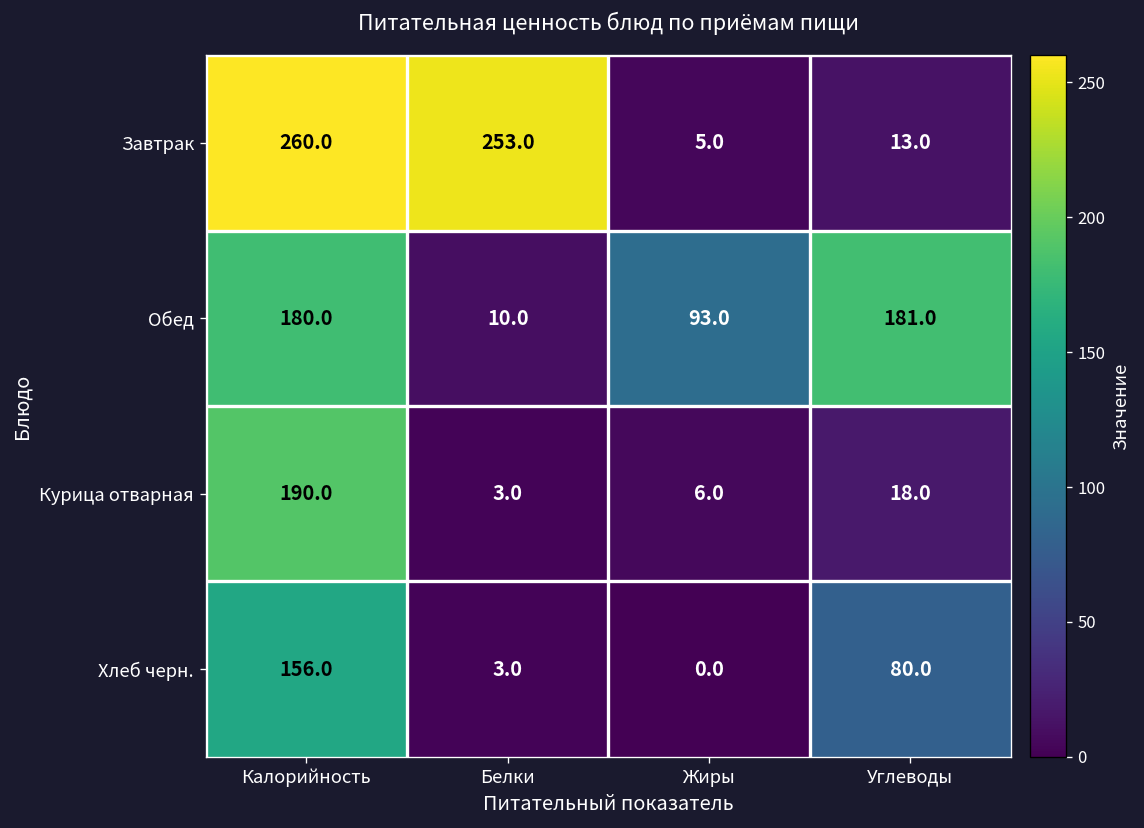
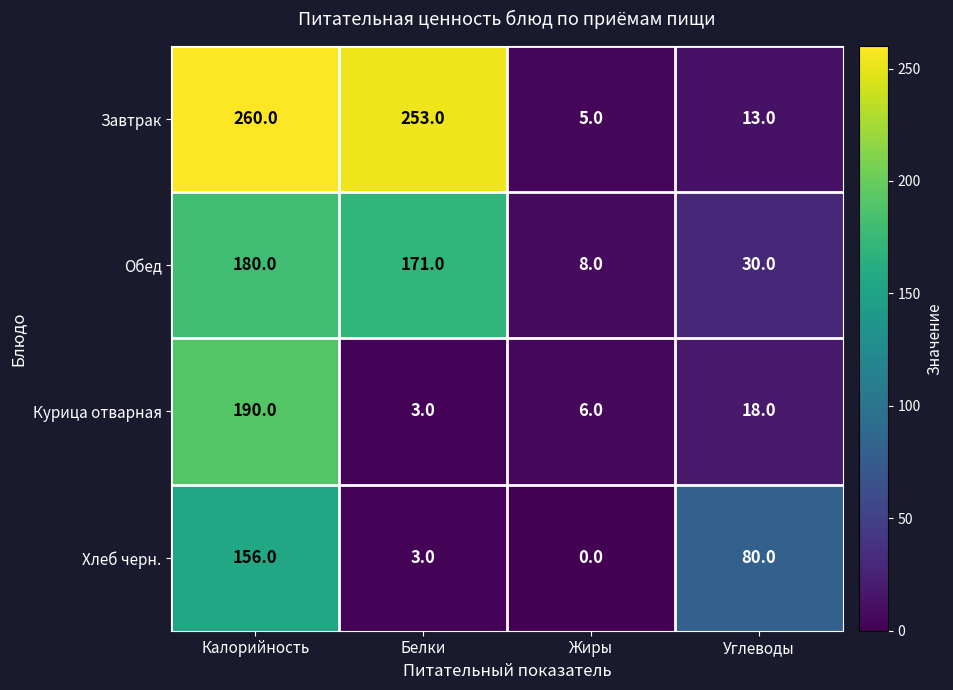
Обед, Белки: 10.0 -> 171.0
Обед, Жиры: 93.0 -> 8.0
Обед, Углеводы: 181.0 -> 30.0
